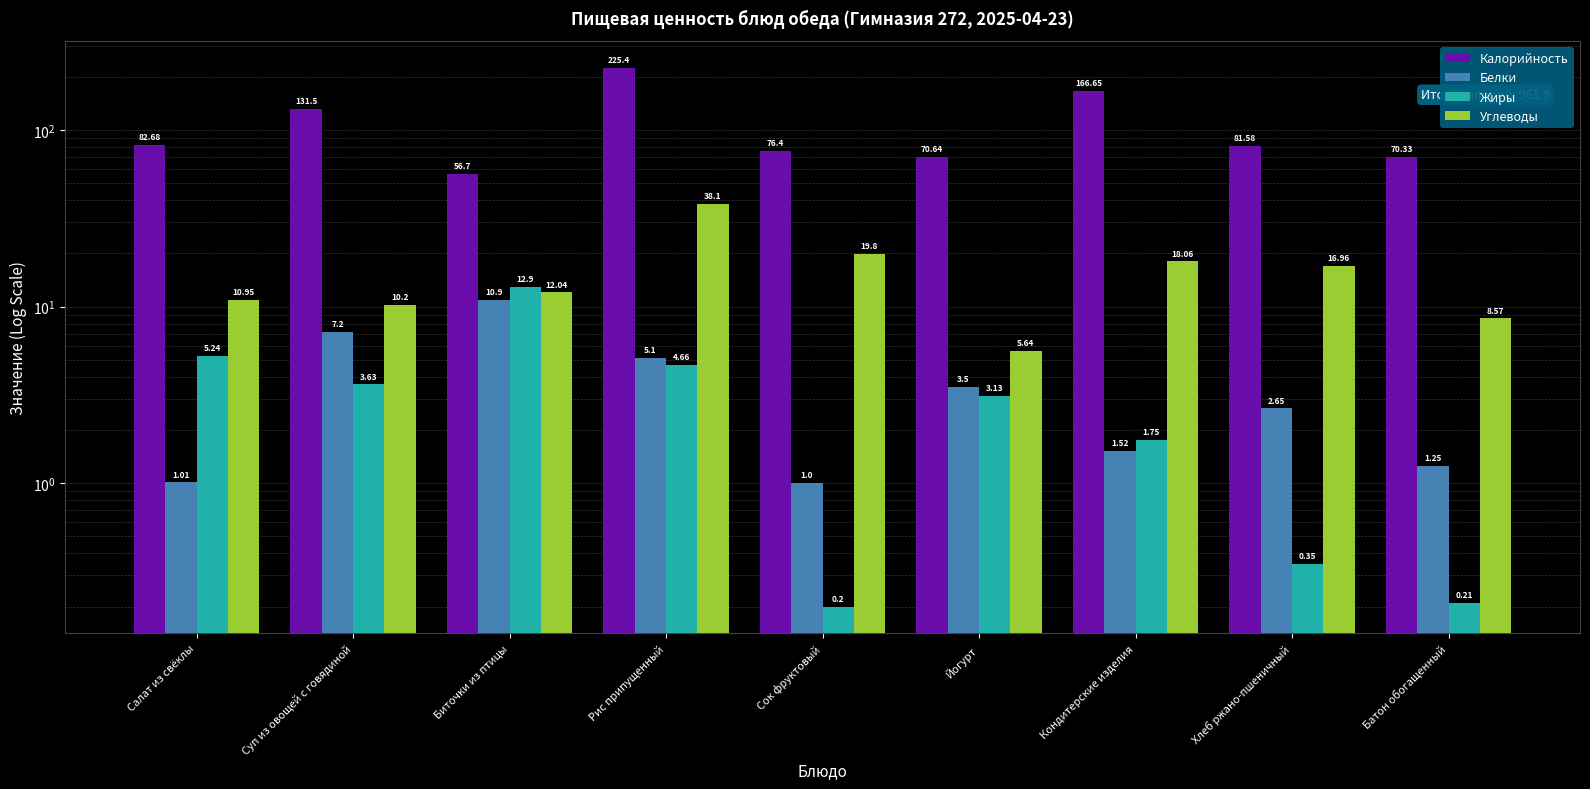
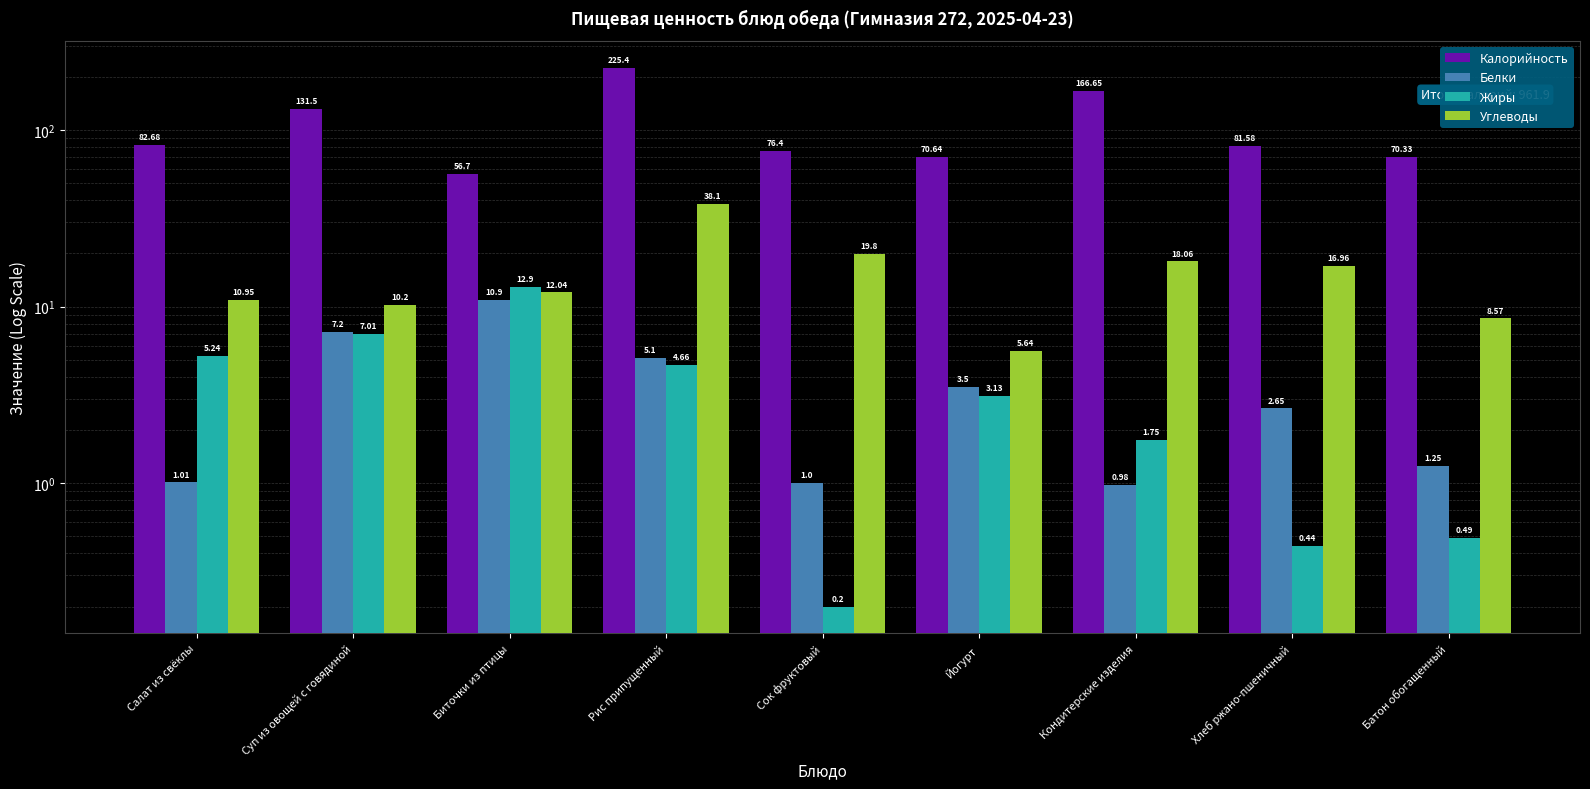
Жиры, Суп из овощей с говядиной: 3.63 -> 7.01
Белки, Кондитерские изделия: 1.52 -> 0.98
Жиры, Хлеб ржано-пшеничный: 0.35 -> 0.44
Жиры, Батон обогащенный: 0.21 -> 0.49
